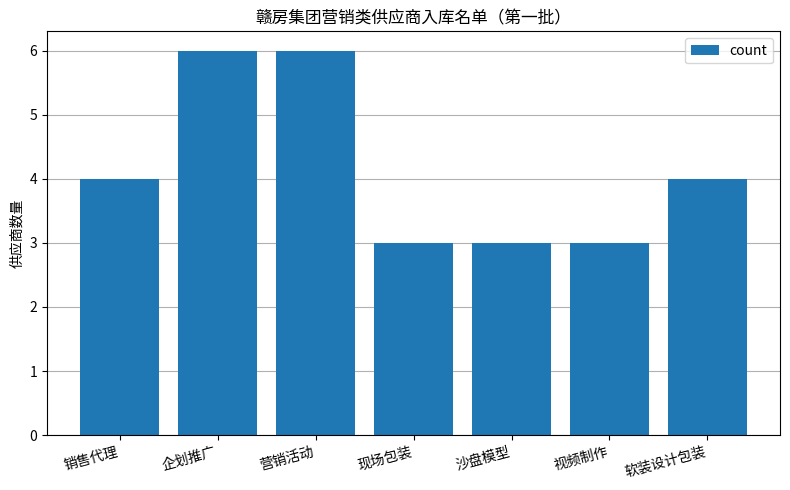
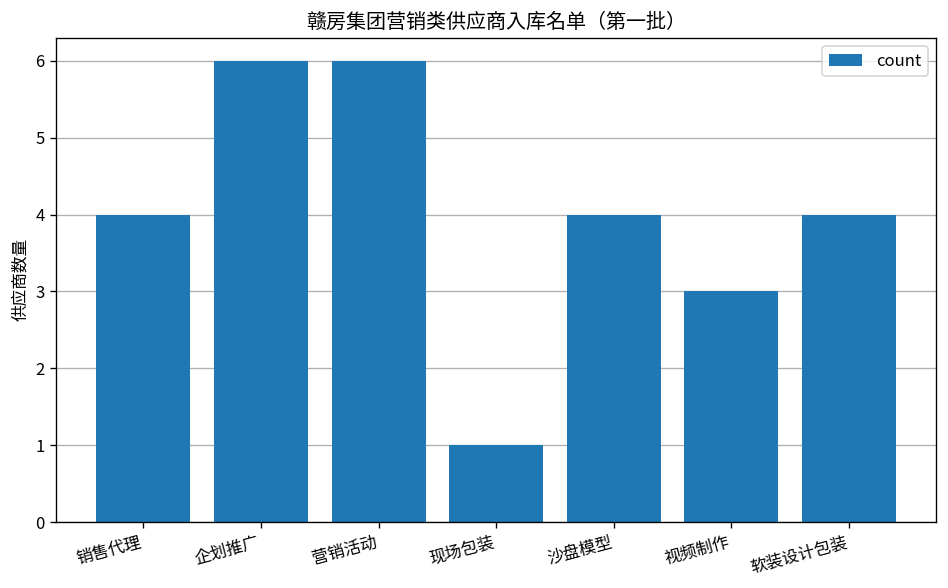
现场包装: 3 -> 1
沙盘模型: 3 -> 4
